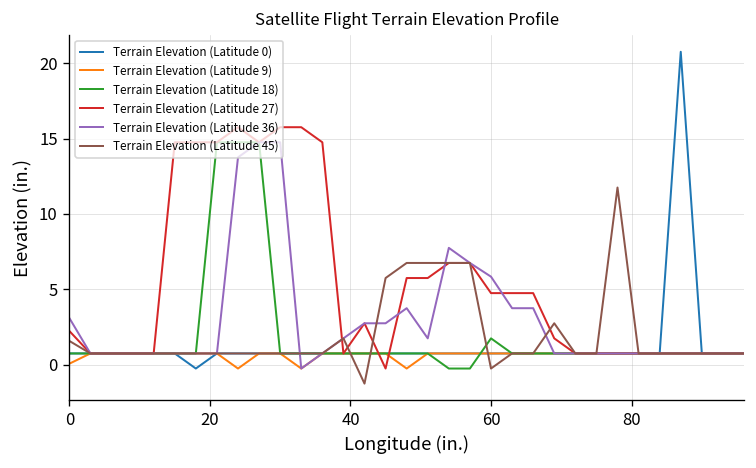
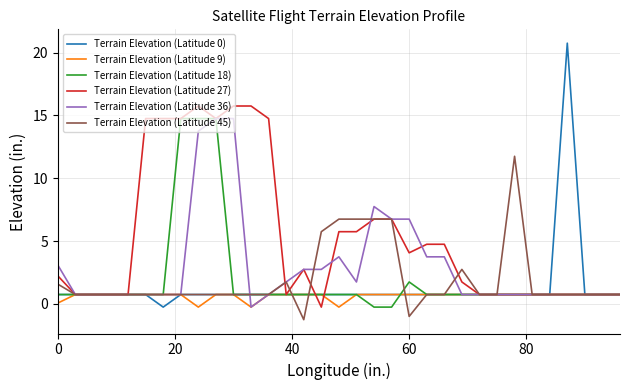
Terrain Elevation (Latitude 27), 60: 4.8 -> 4.1
Terrain Elevation (Latitude 36), 60: 5.8 -> 6.8
Terrain Elevation (Latitude 45), 60: -0.3 -> -1.0
